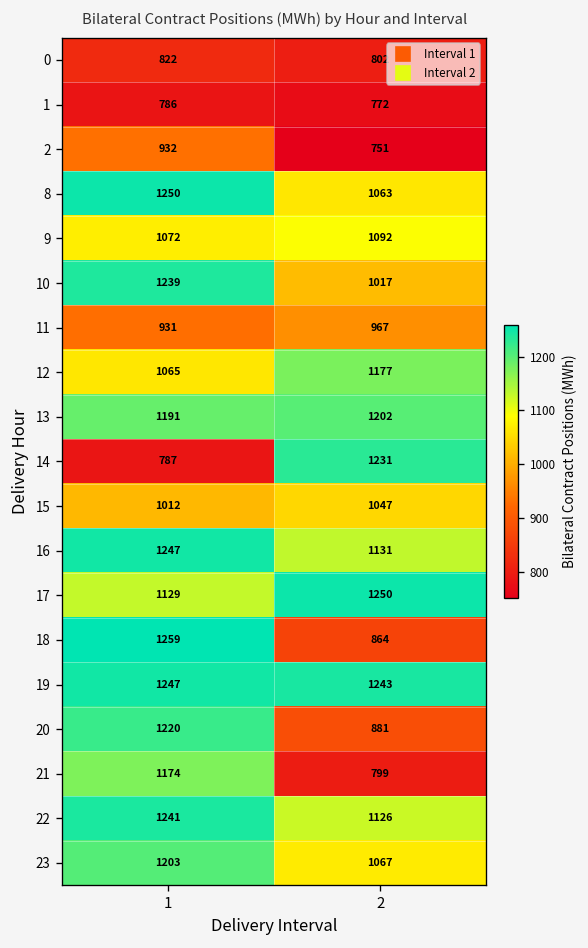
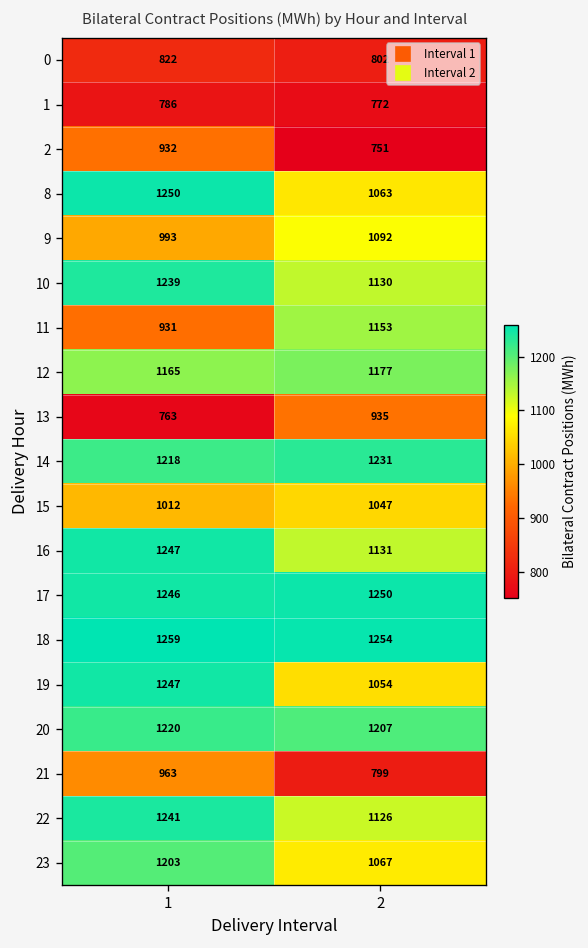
9, 1: 1072 -> 993
10, 2: 1017 -> 1130
11, 2: 967 -> 1153
12, 1: 1065 -> 1165
13, 1: 1191 -> 763
13, 2: 1202 -> 935
14, 1: 787 -> 1218
17, 1: 1129 -> 1246
18, 2: 864 -> 1254
19, 2: 1243 -> 1054
20, 2: 881 -> 1207
21, 1: 1174 -> 963
